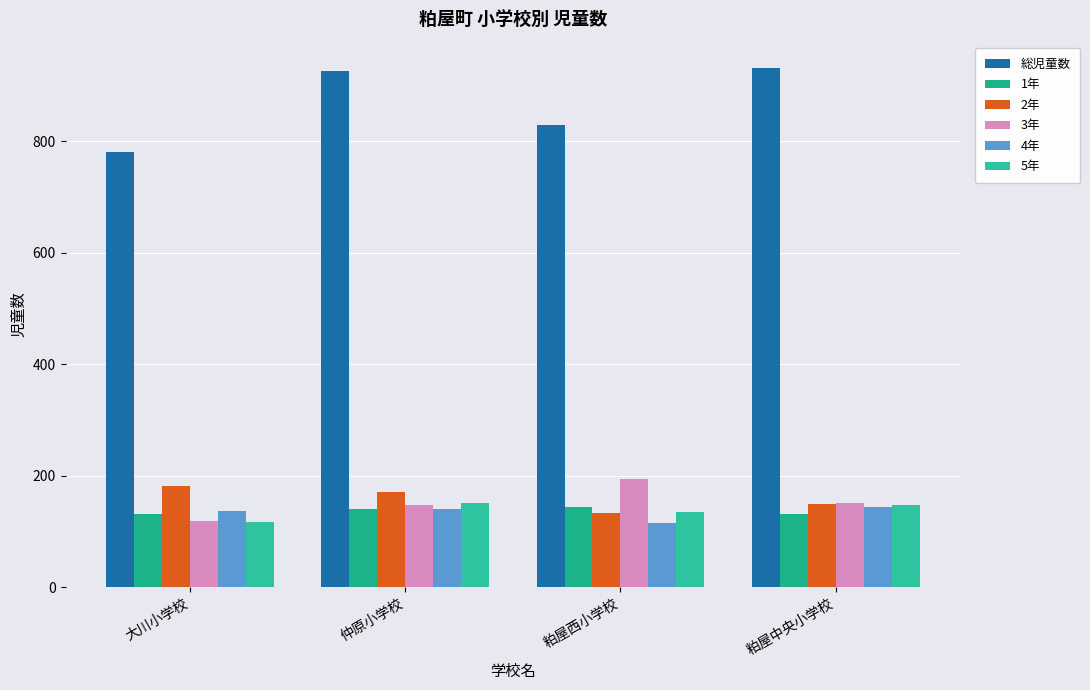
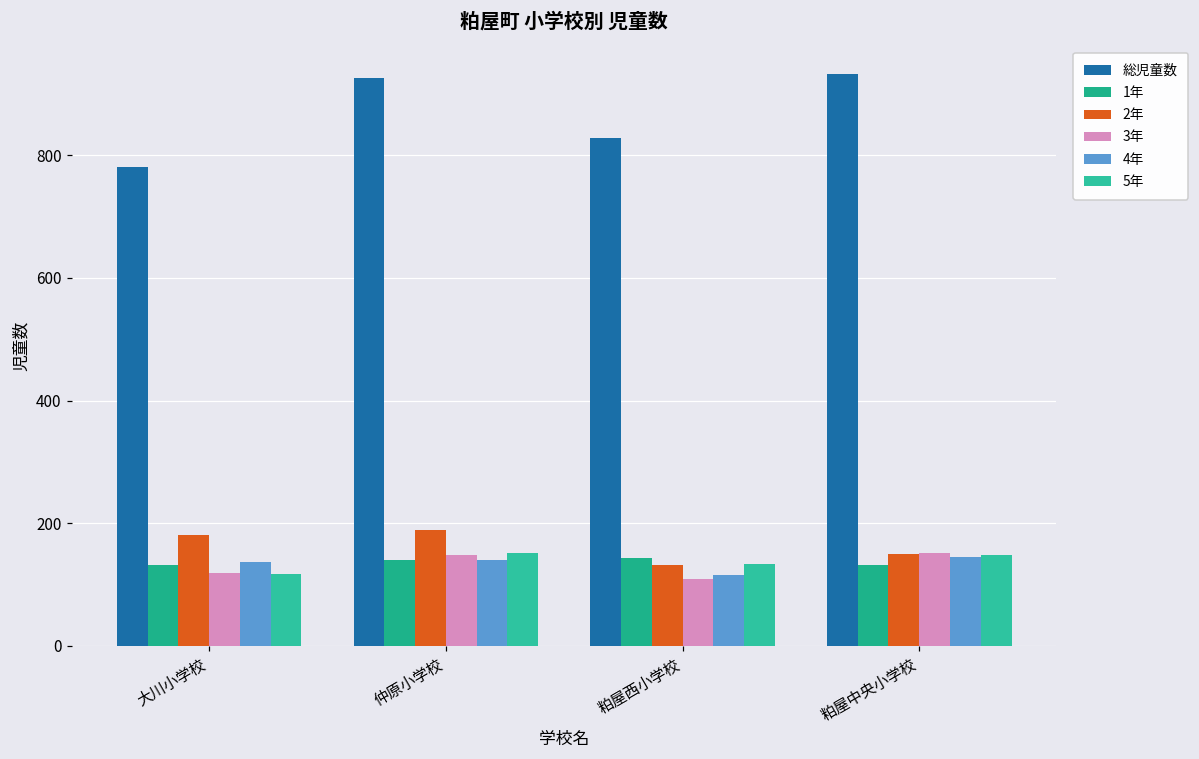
2年, 仲原小学校: 170 -> 190
3年, 粕屋西小学校: 190 -> 110
